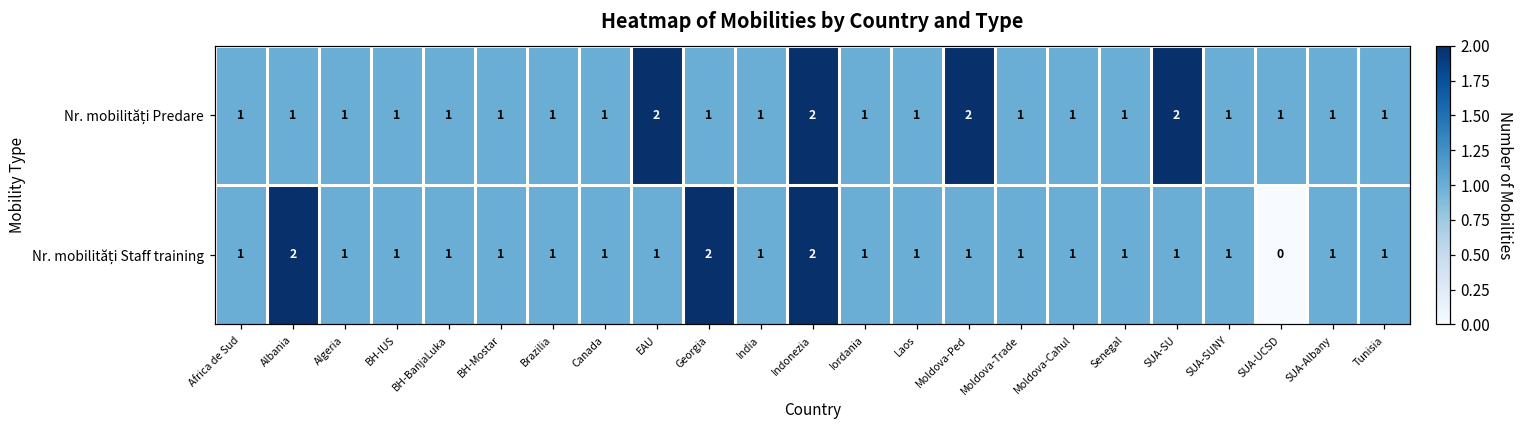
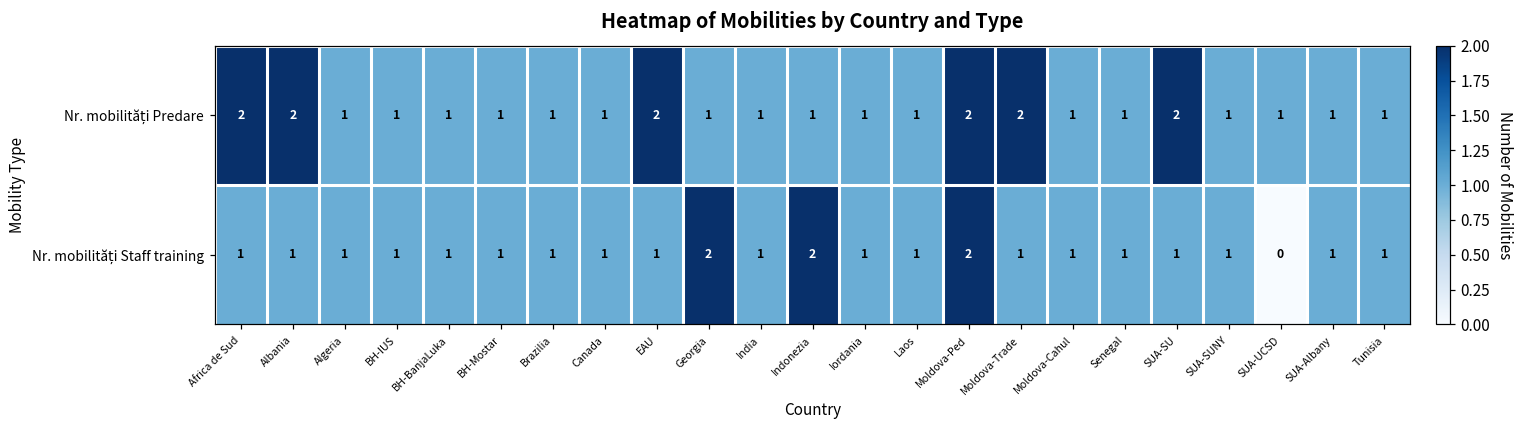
Nr. mobilități Predare, Africa de Sud: 1 -> 2
Nr. mobilități Predare, Albania: 1 -> 2
Nr. mobilități Predare, Indonezia: 2 -> 1
Nr. mobilități Predare, Moldova-Trade: 1 -> 2
Nr. mobilități Staff training, Albania: 2 -> 1
Nr. mobilități Staff training, Moldova-Ped: 1 -> 2
